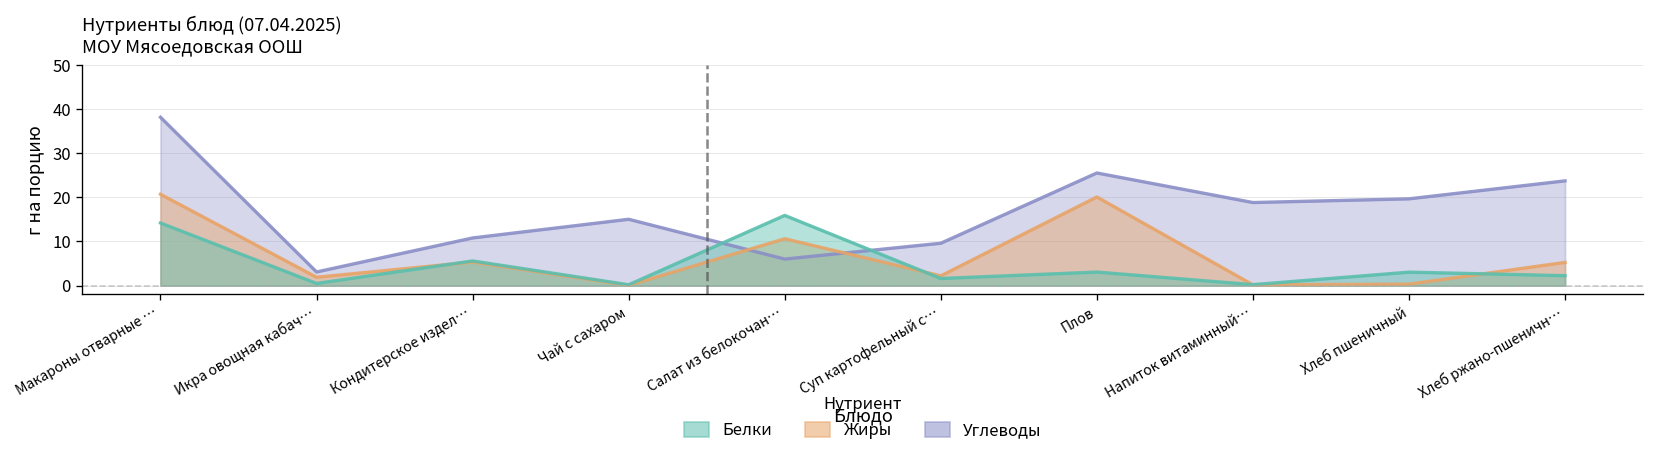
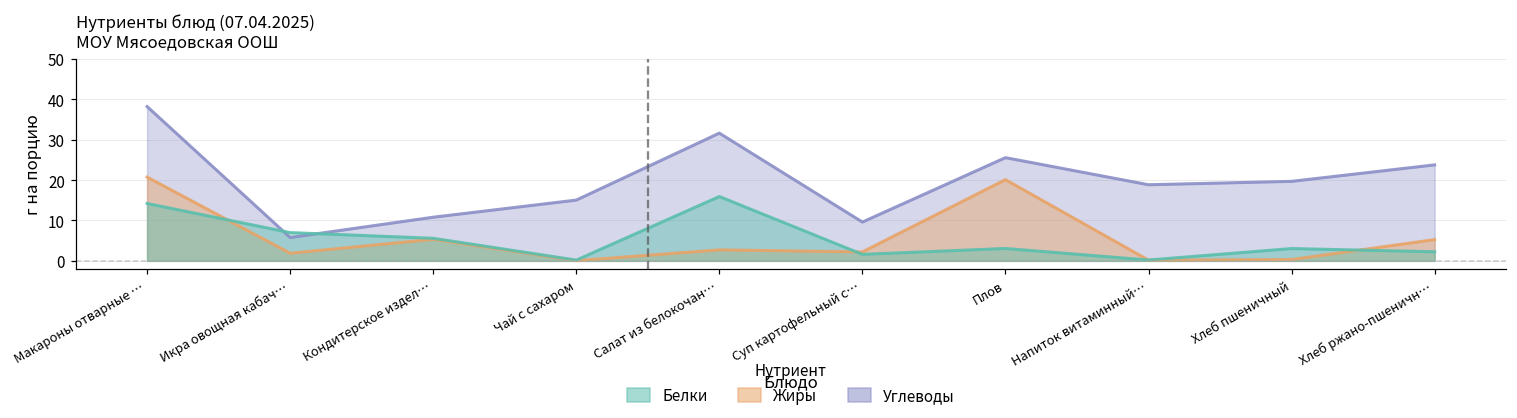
Углеводы, Икра овощная кабач…: 3 -> 6
Белки, Икра овощная кабач…: 0 -> 7
Углеводы, Салат из белокочан…: 6 -> 32
Жиры, Салат из белокочан…: 11 -> 3
